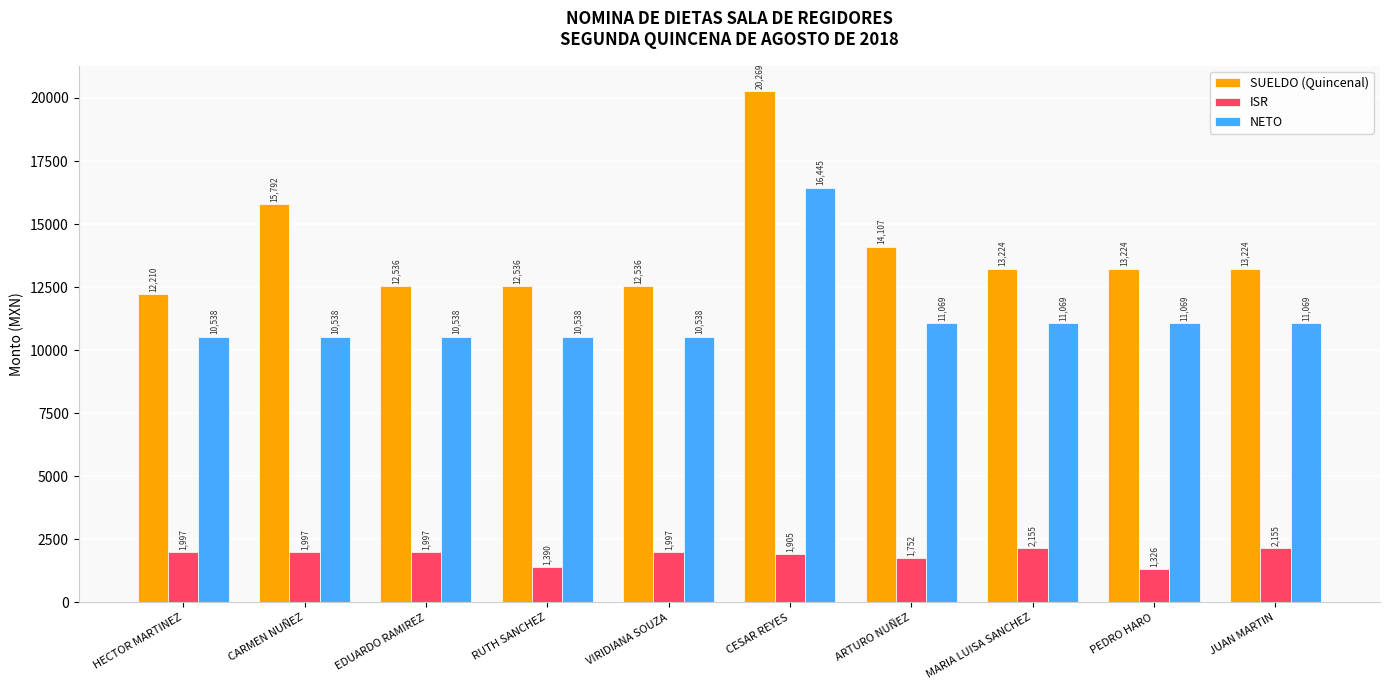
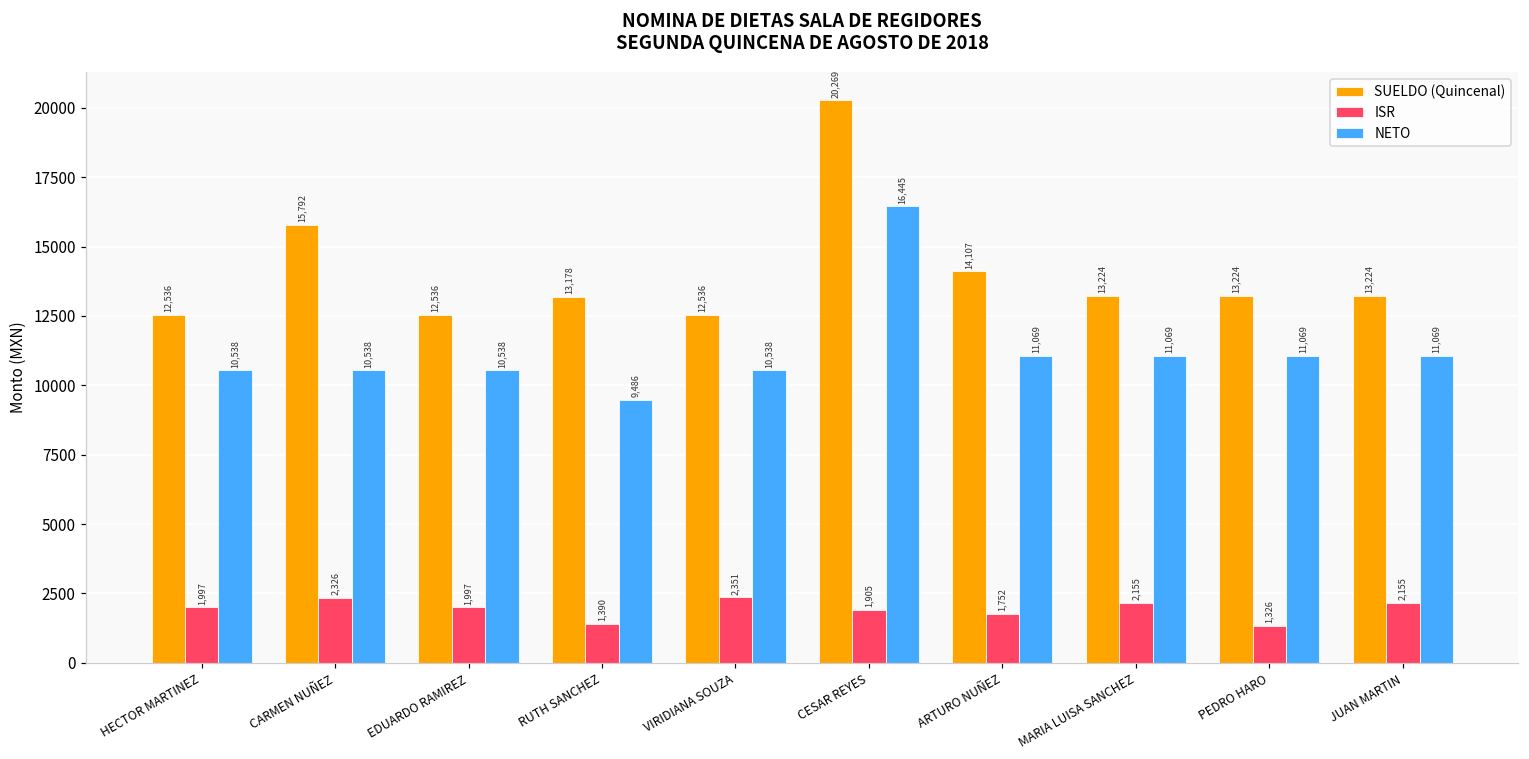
SUELDO (Quincenal), HECTOR MARTINEZ: 12,210 -> 12,536
ISR, CARMEN NUÑEZ: 1,997 -> 2,326
SUELDO (Quincenal), RUTH SANCHEZ: 12,536 -> 13,178
NETO, RUTH SANCHEZ: 10,538 -> 9,486
ISR, VIRIDIANA SOUZA: 1,997 -> 2,351
